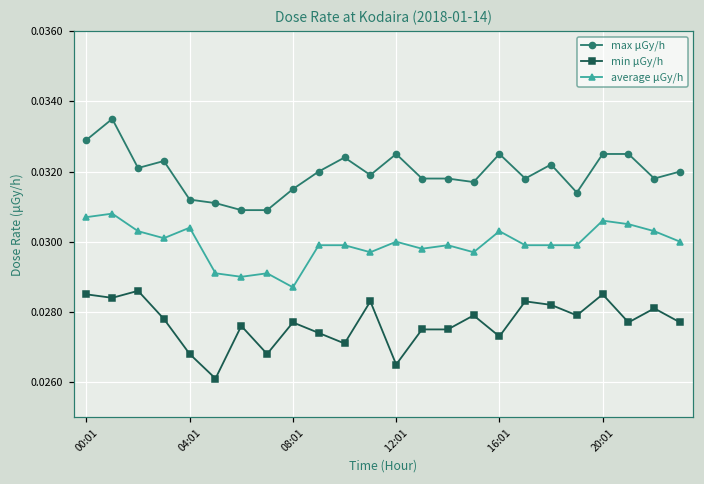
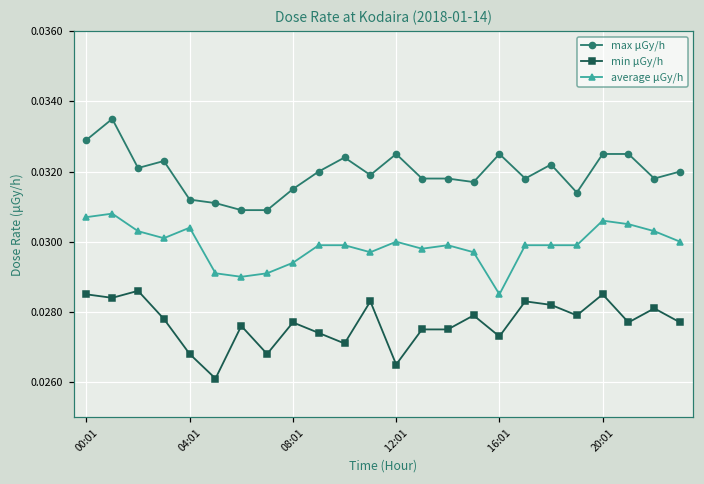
average μGy/h, 08:01: 0.0287 -> 0.0294
average μGy/h, 16:01: 0.0303 -> 0.0285
